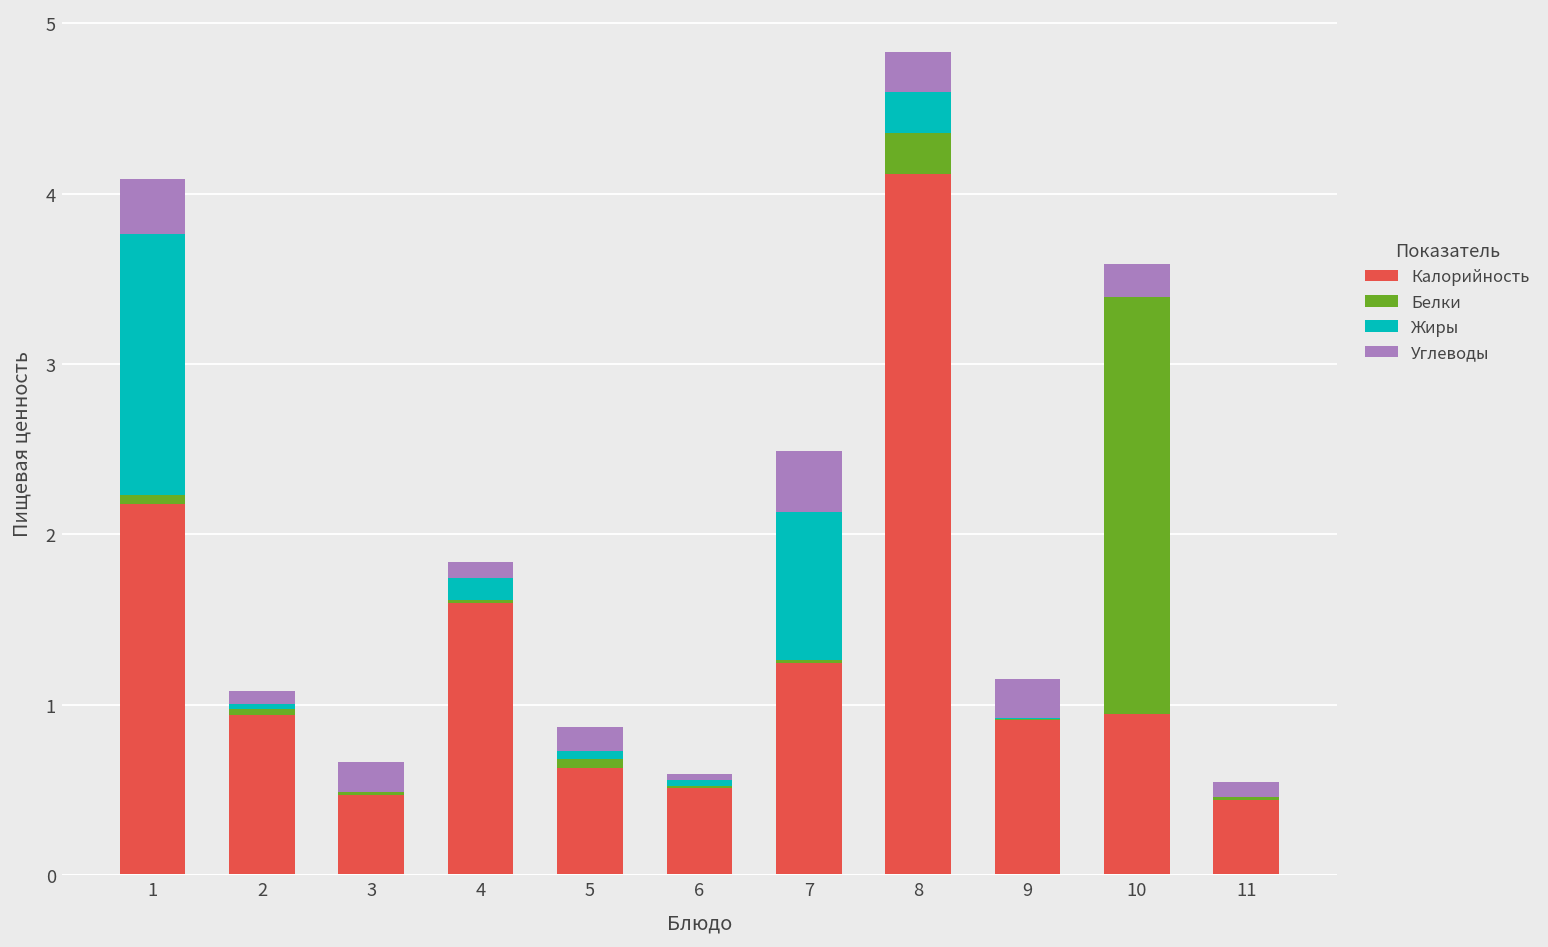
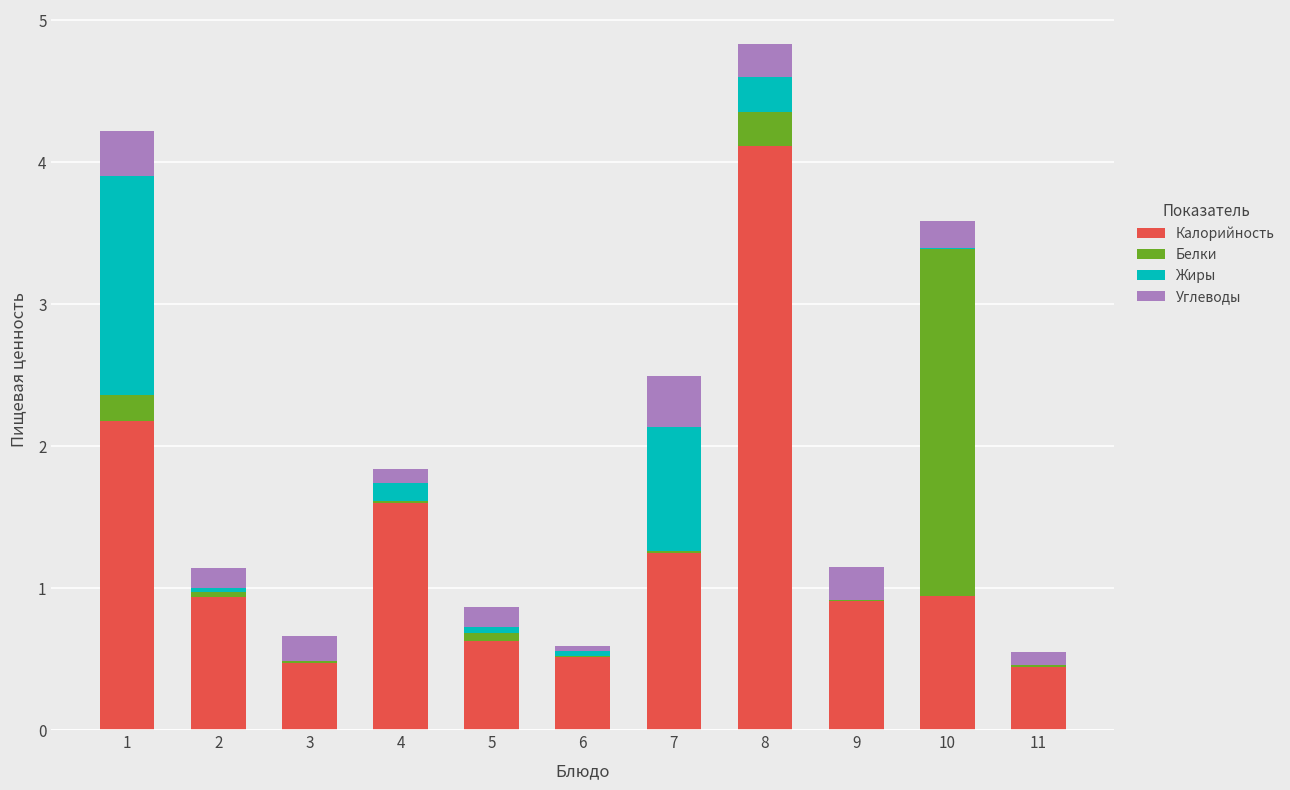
Белки, 1: 0.05 -> 0.18
Углеводы, 2: 0.08 -> 0.14
